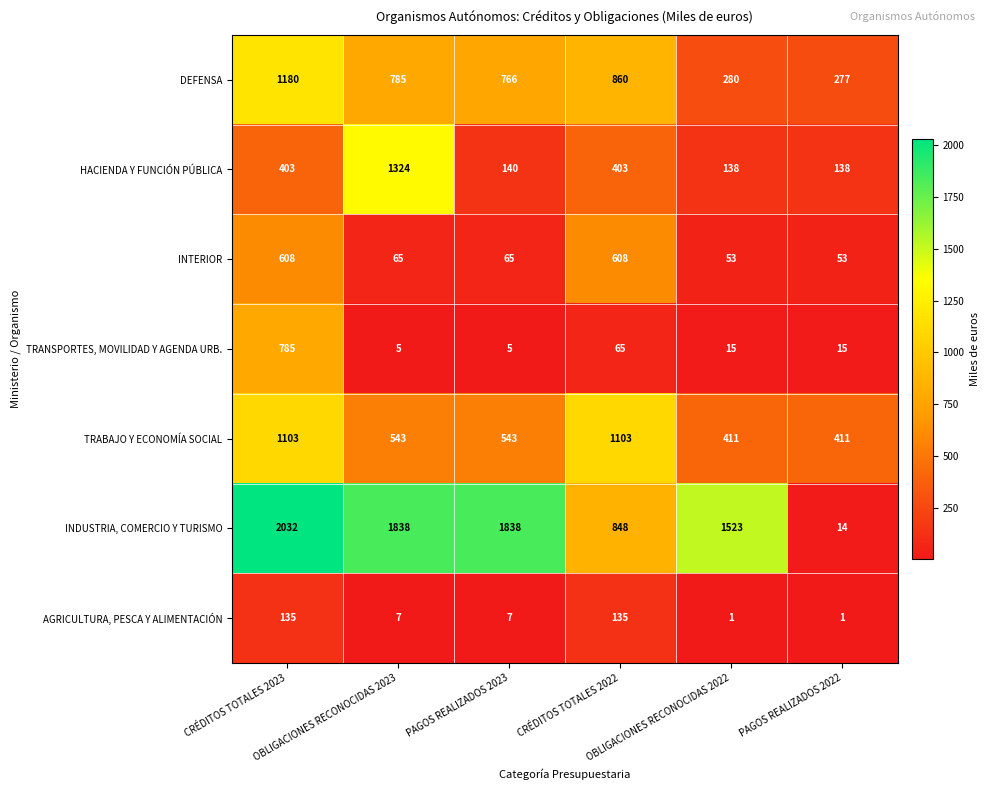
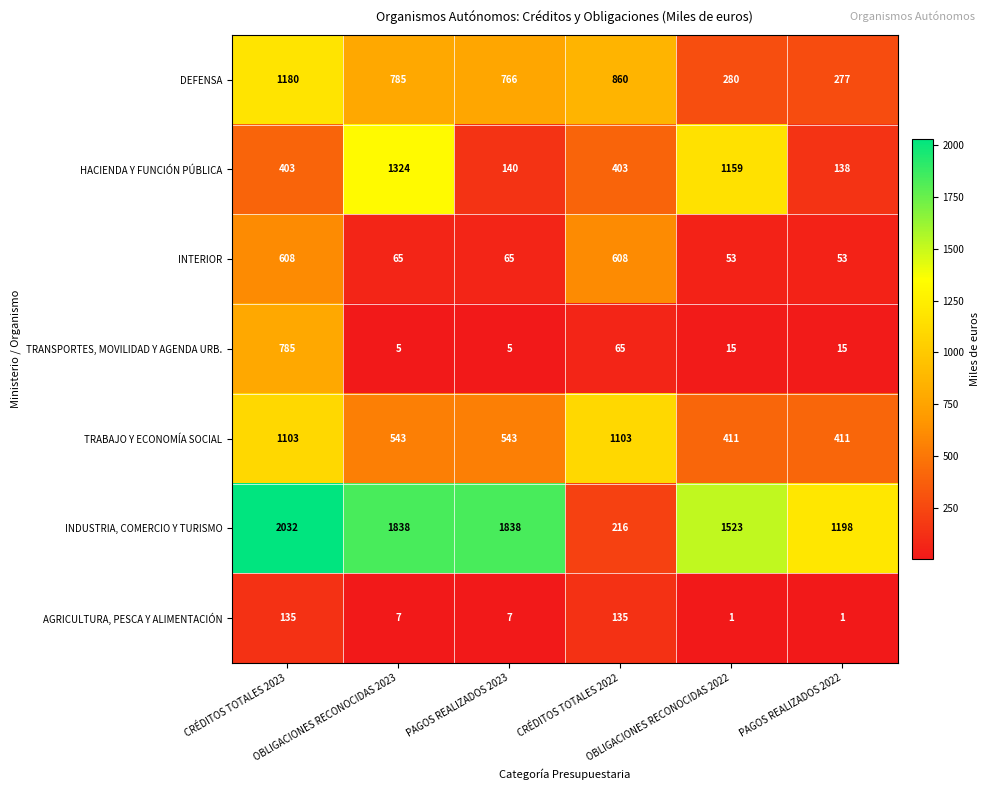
HACIENDA Y FUNCIÓN PÚBLICA, OBLIGACIONES RECONOCIDAS 2022: 138 -> 1159
INDUSTRIA, COMERCIO Y TURISMO, CRÉDITOS TOTALES 2022: 848 -> 216
INDUSTRIA, COMERCIO Y TURISMO, PAGOS REALIZADOS 2022: 14 -> 1198
